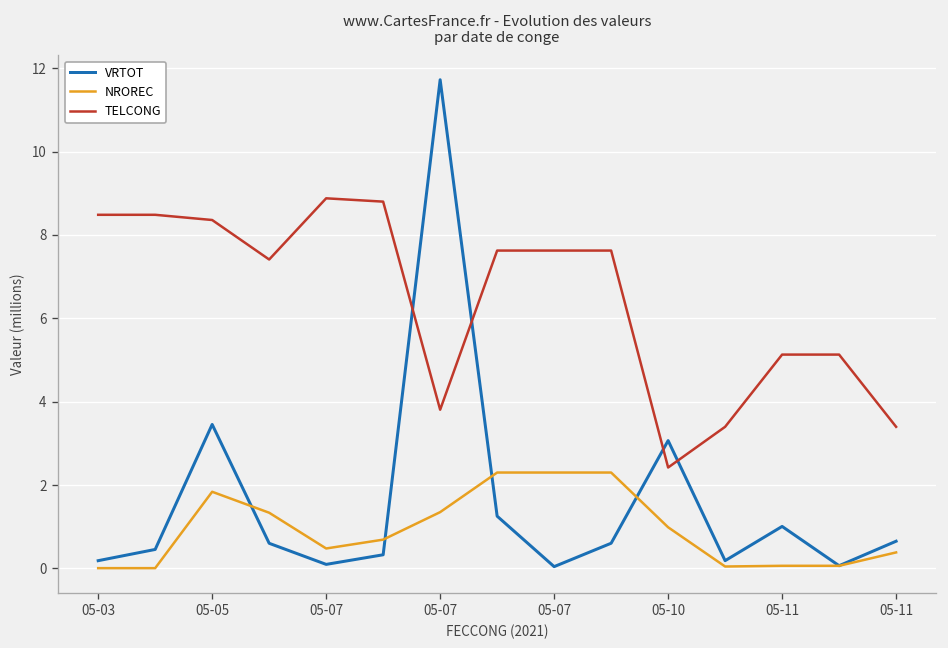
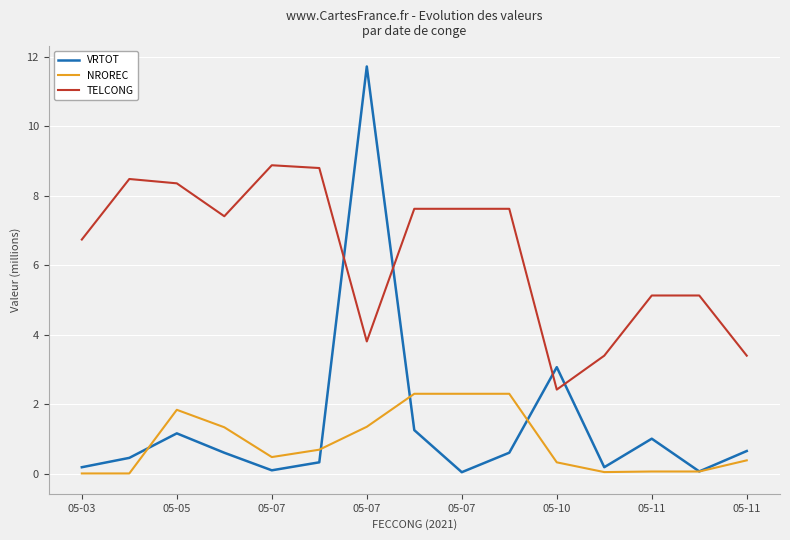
TELCONG, 05-03: 8.5 -> 6.7
VRTOT, 05-05: 3.5 -> 1.2
NROREC, 05-10: 1.0 -> 0.3
